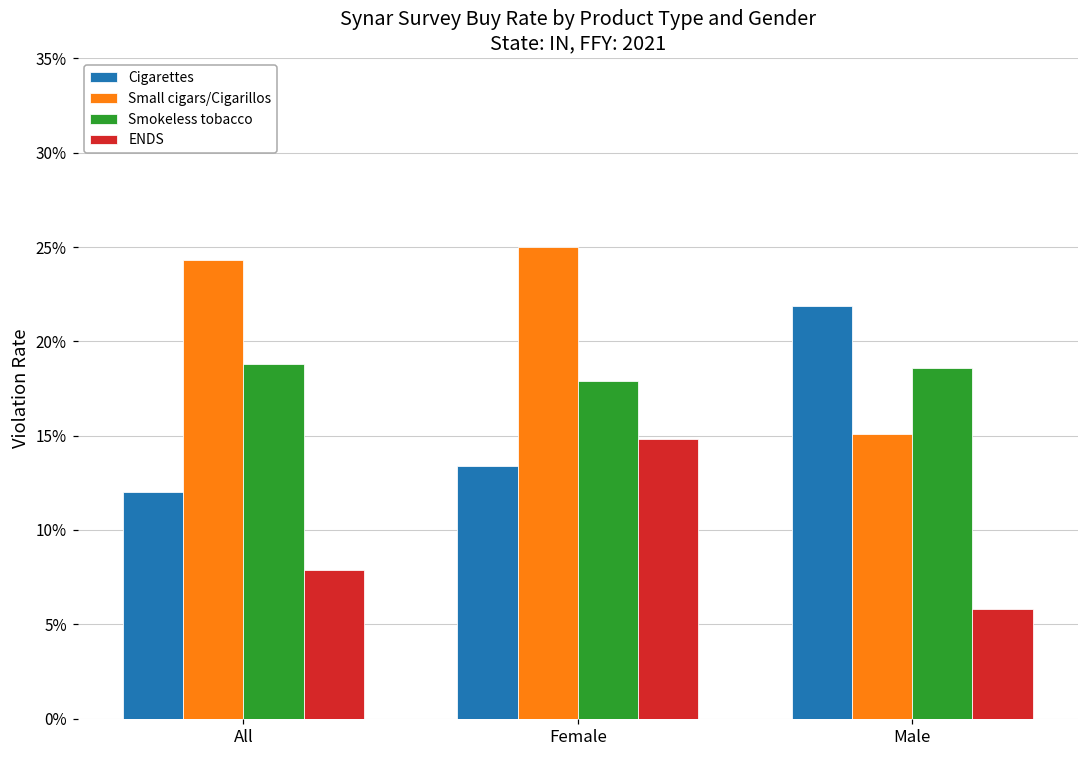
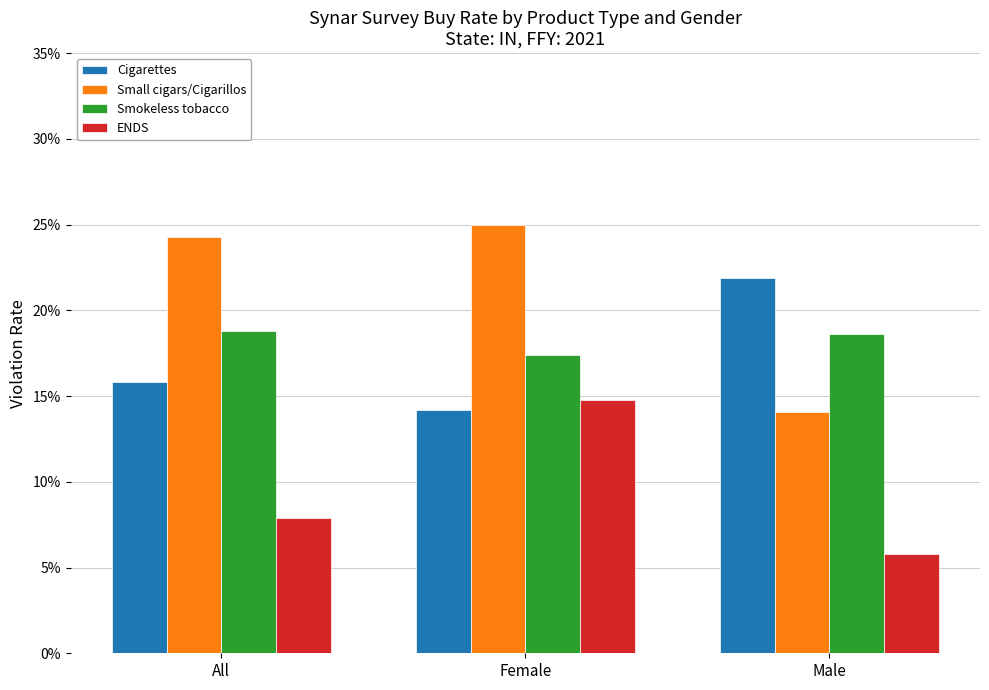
Cigarettes, All: 12.0% -> 15.8%
Cigarettes, Female: 13.4% -> 14.2%
Smokeless tobacco, Female: 17.9% -> 17.4%
Small cigars/Cigarillos, Male: 15.1% -> 14.1%
